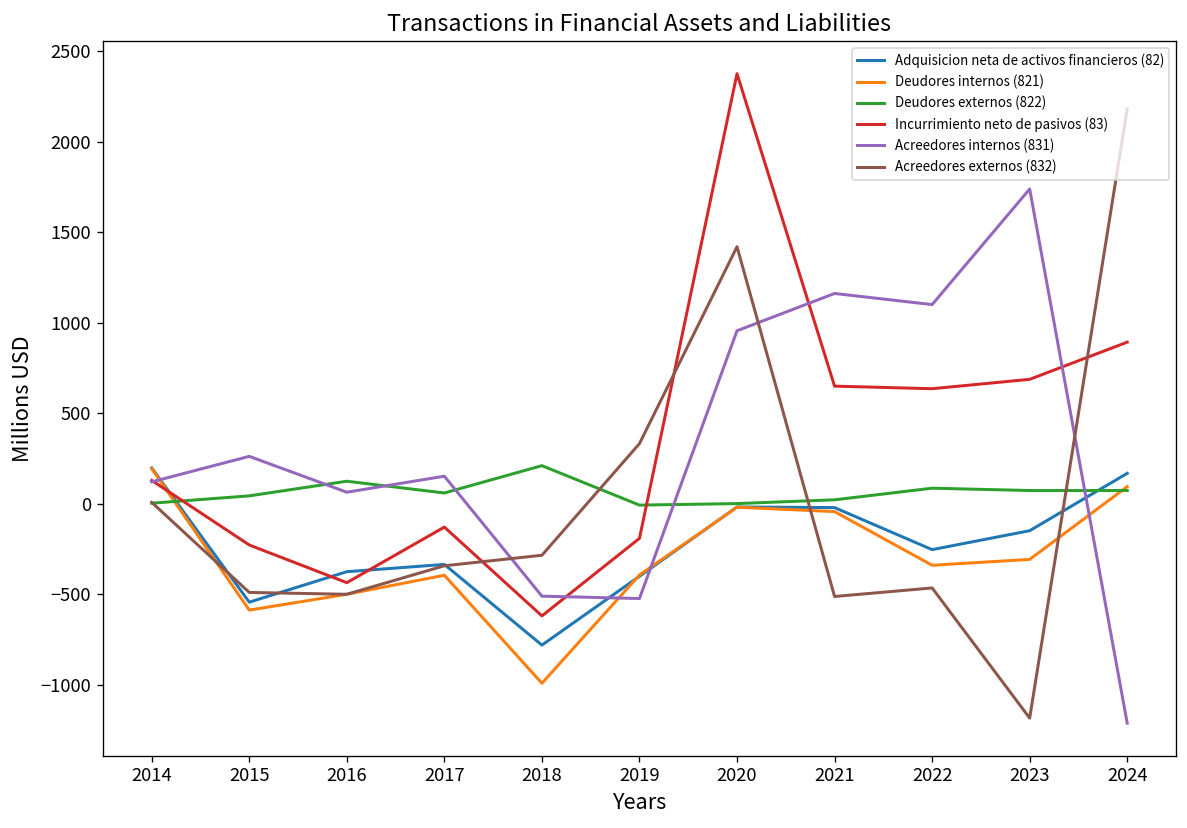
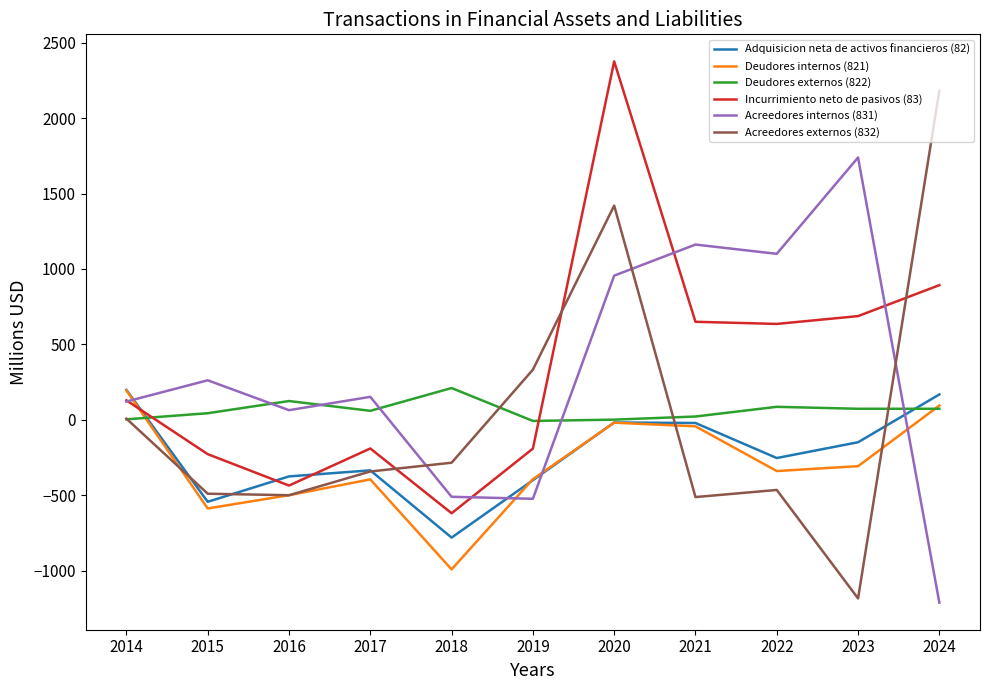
Incurrimiento neto de pasivos (83), 2017: -130 -> -190
